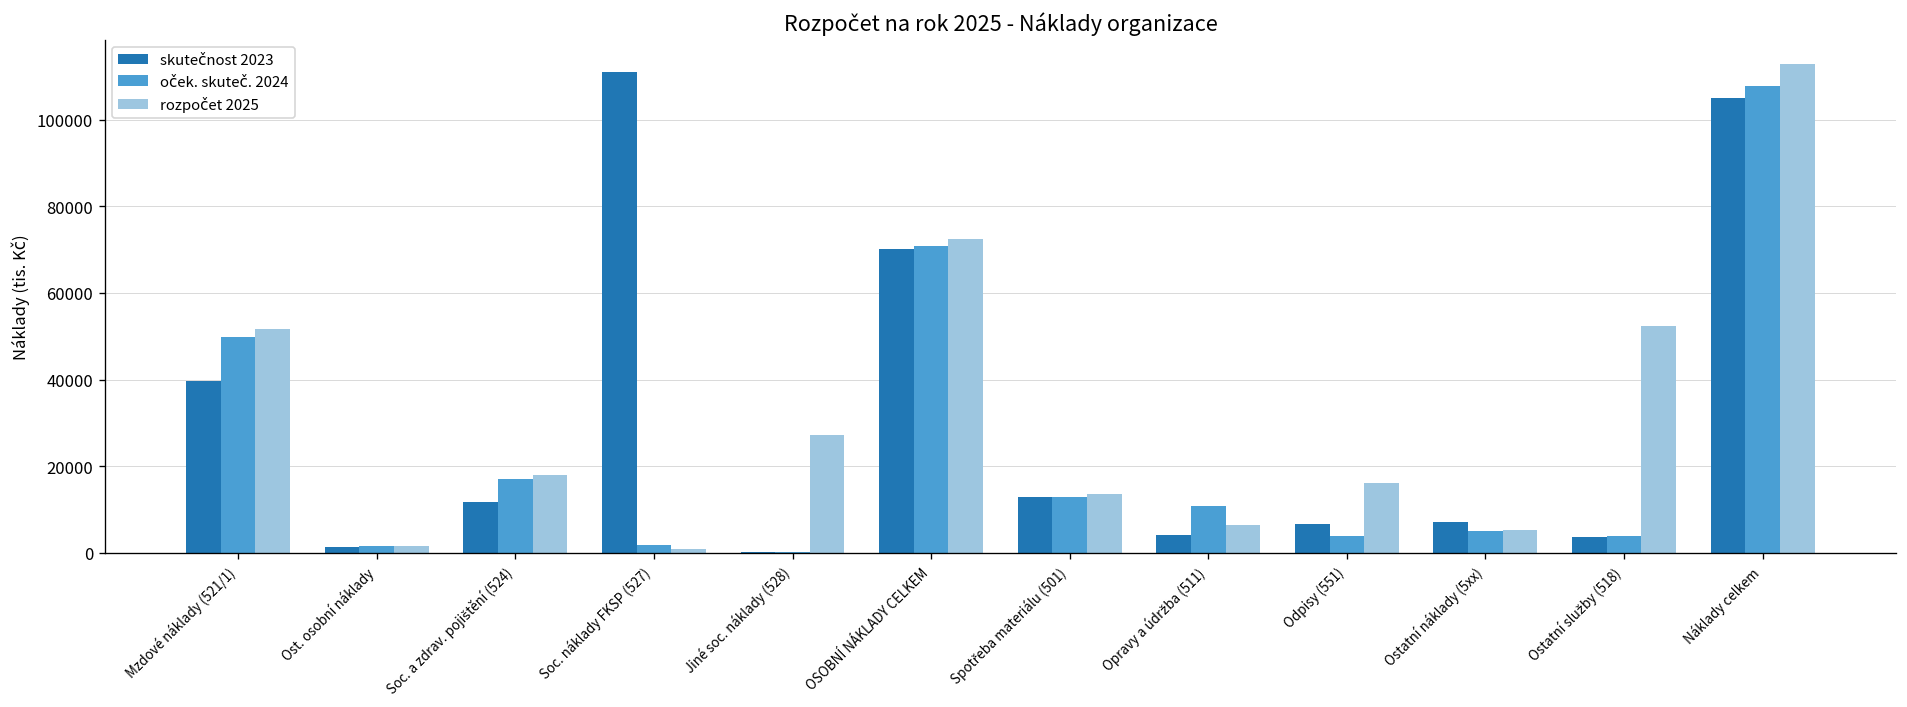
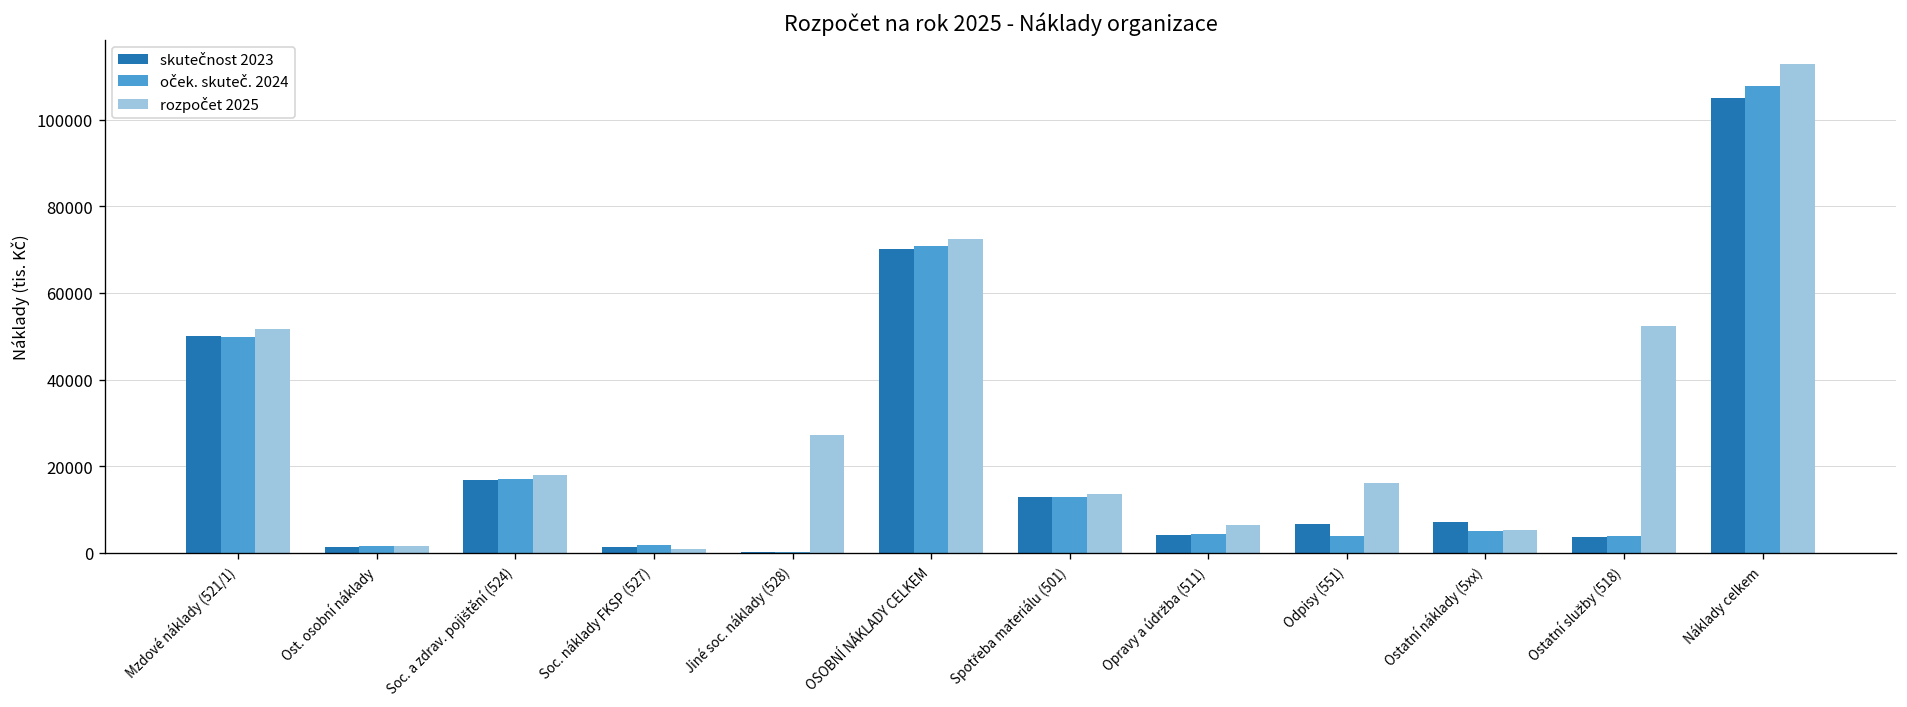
skutečnost 2023, Mzdové náklady (521/1): 40000 -> 50000
skutečnost 2023, Soc. a zdrav. pojištění (524): 12000 -> 17000
skutečnost 2023, Soc. náklady FKSP (527): 111000 -> 1000
oček. skuteč. 2024, Opravy a údržba (511): 11000 -> 4000
